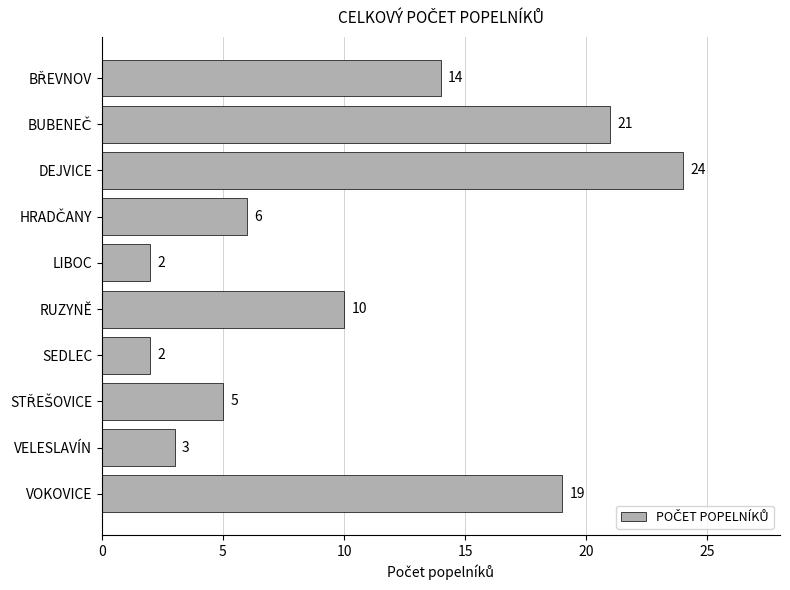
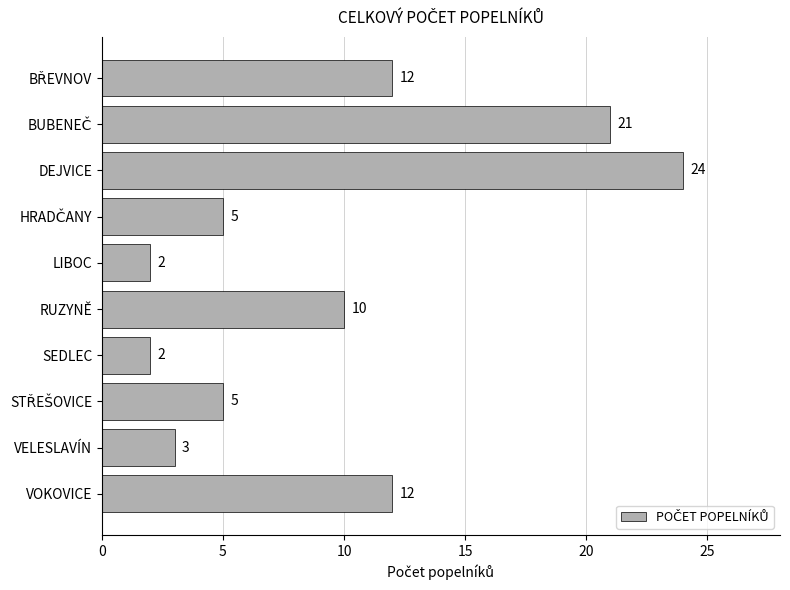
BŘEVNOV: 14 -> 12
HRADČANY: 6 -> 5
VOKOVICE: 19 -> 12
